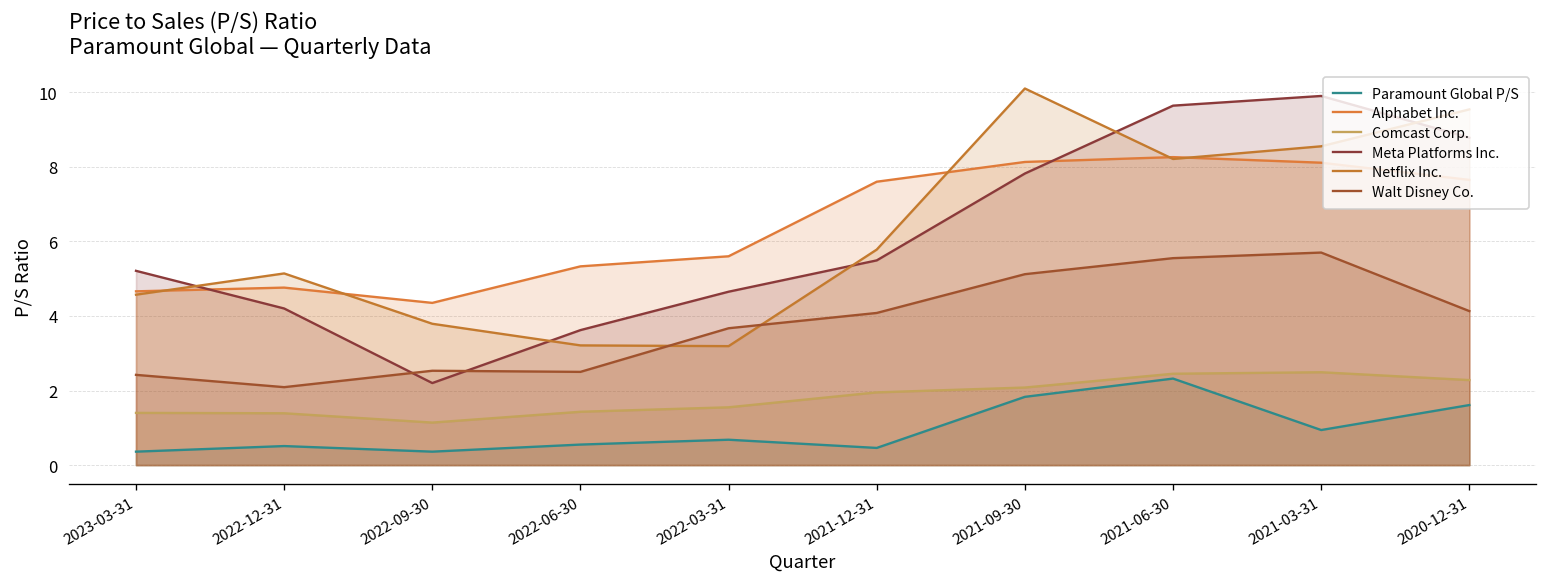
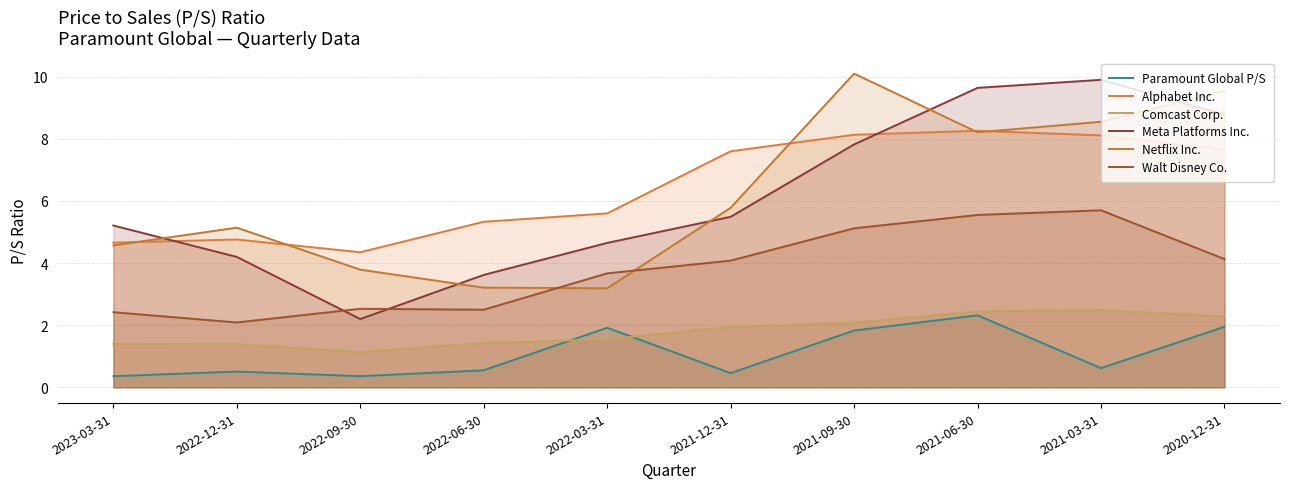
Paramount Global P/S, 2022-03-31: 0.7 -> 1.9
Paramount Global P/S, 2021-03-31: 0.9 -> 0.6
Paramount Global P/S, 2020-12-31: 1.6 -> 2.0
